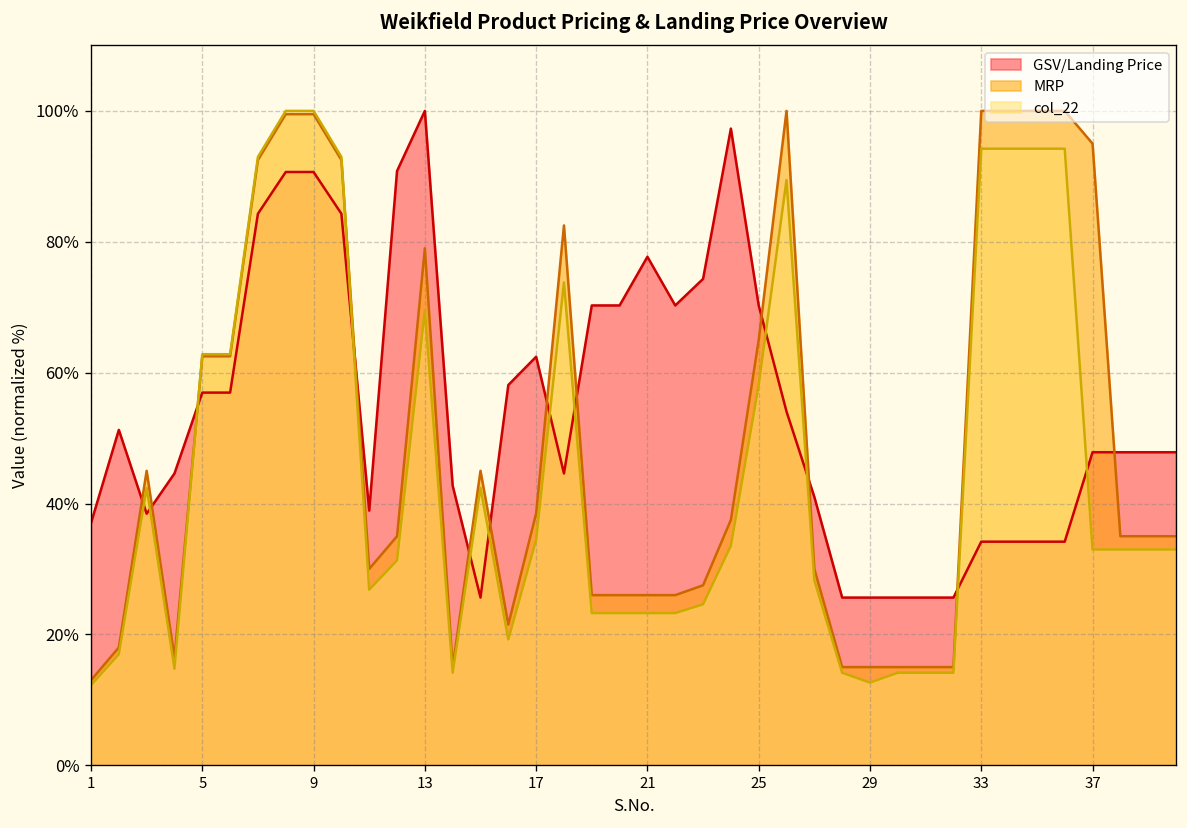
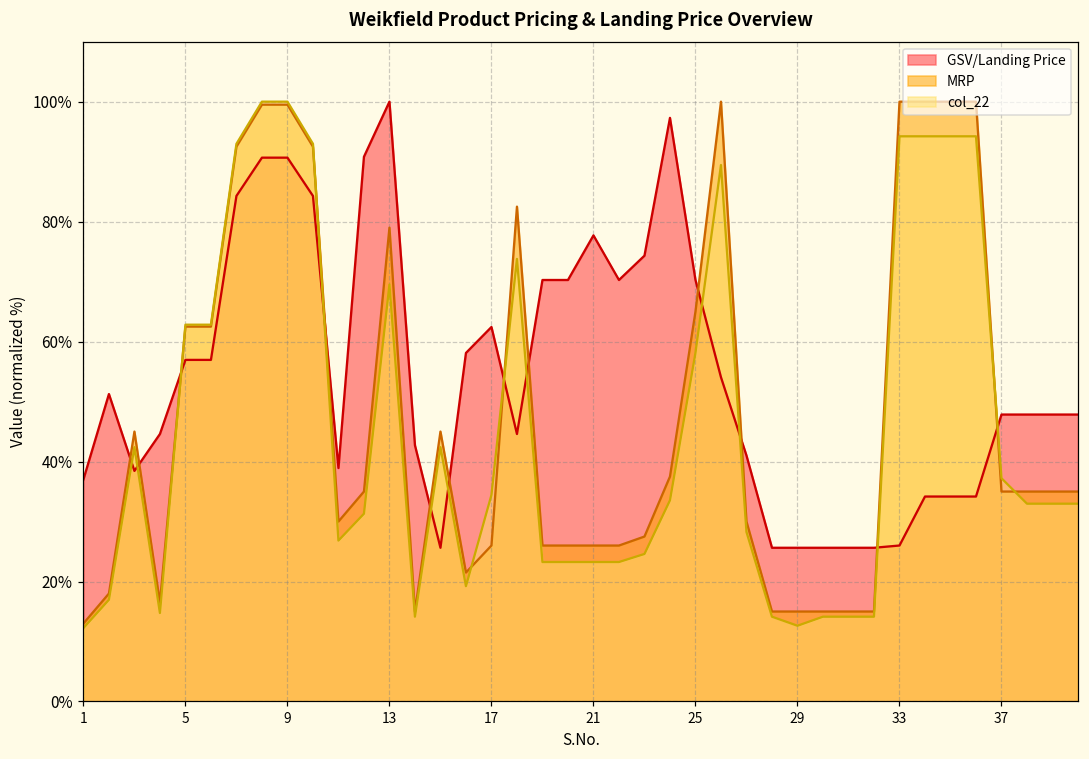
MRP, 17: 39% -> 26%
GSV/Landing Price, 33: 34% -> 26%
MRP, 37: 95% -> 35%
col_22, 37: 33% -> 37%
